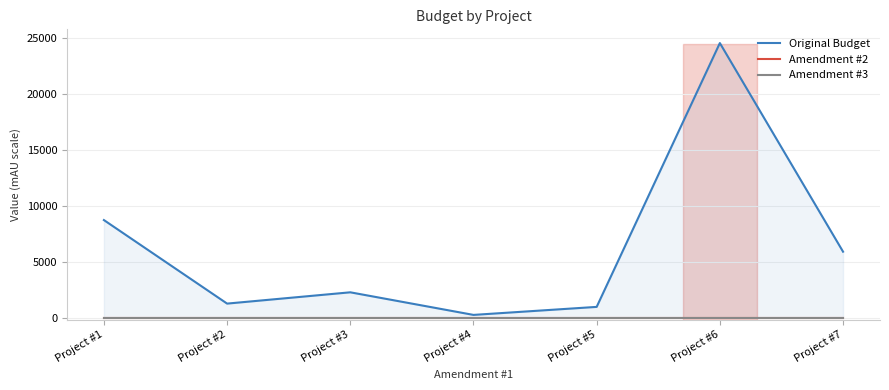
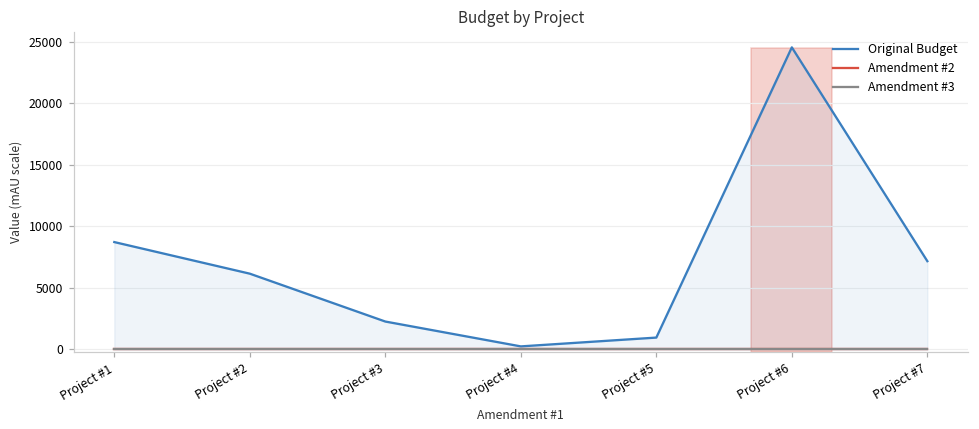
Original Budget, Project #2: 1300 -> 6200
Original Budget, Project #7: 5900 -> 7200
